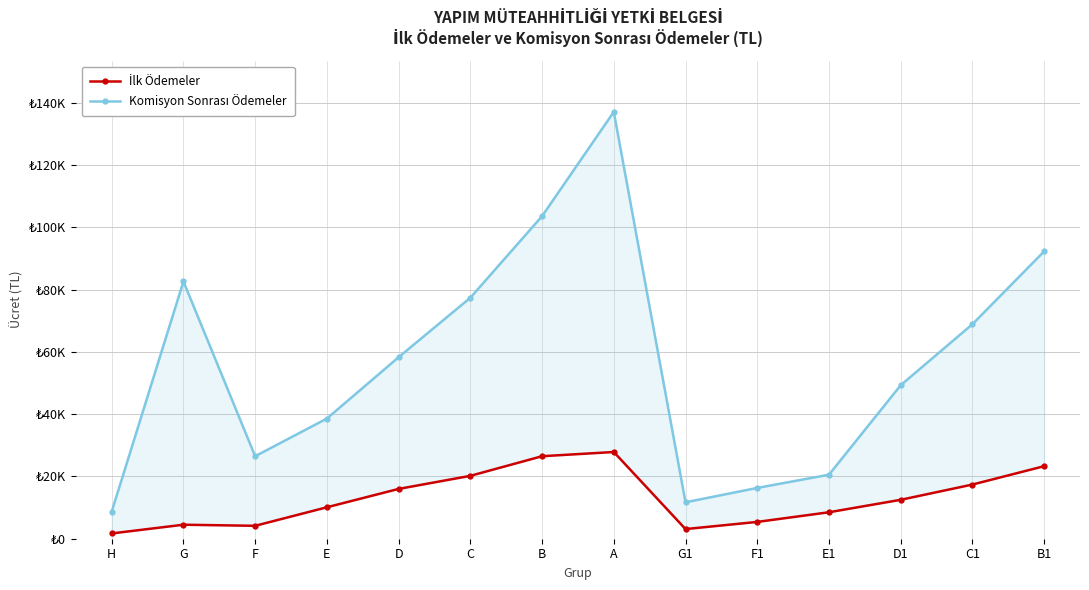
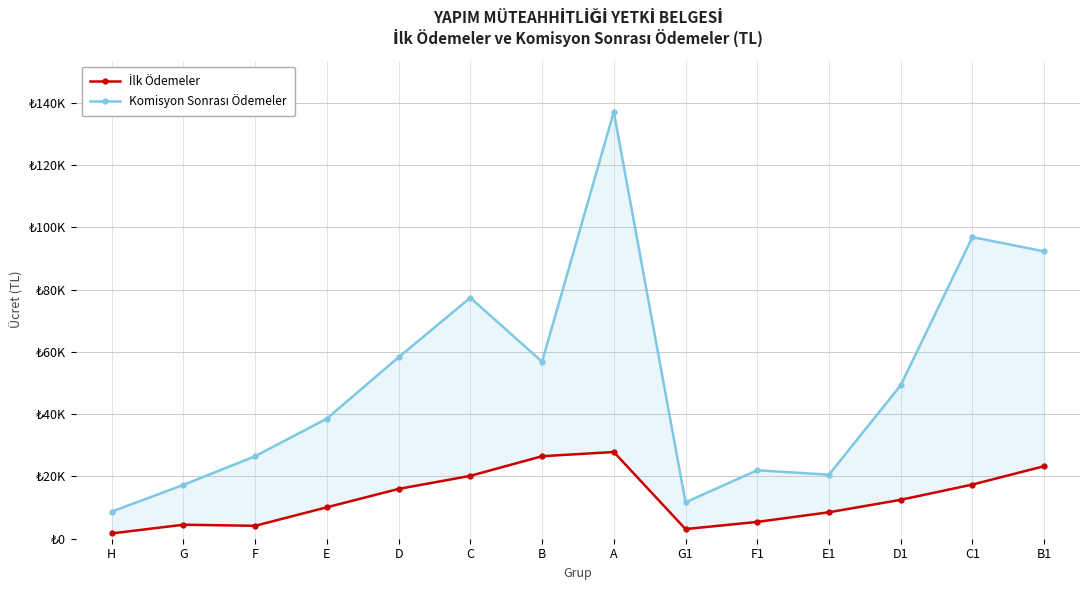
Komisyon Sonrası Ödemeler, G: ₺83000 -> ₺17000
Komisyon Sonrası Ödemeler, B: ₺104000 -> ₺57000
Komisyon Sonrası Ödemeler, F1: ₺16000 -> ₺22000
Komisyon Sonrası Ödemeler, C1: ₺69000 -> ₺97000
